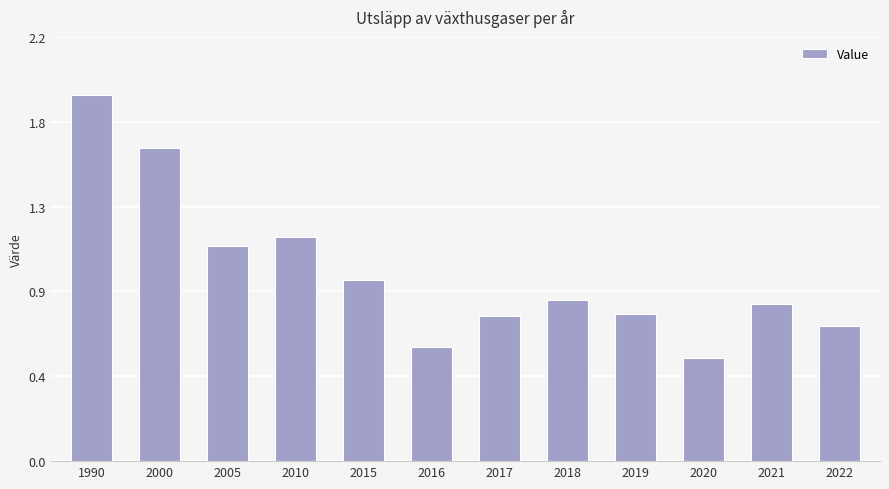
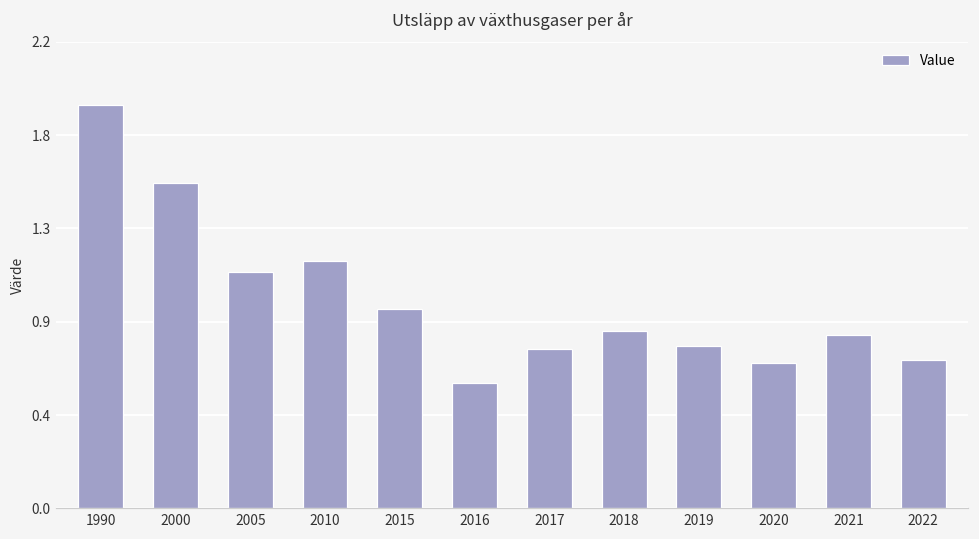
2000: 1.62 -> 1.53
2020: 0.54 -> 0.69
